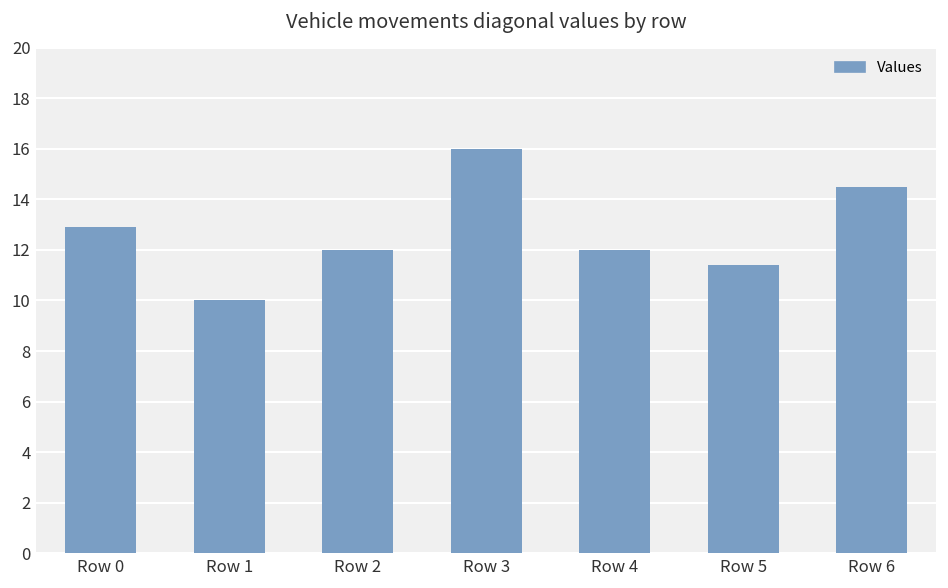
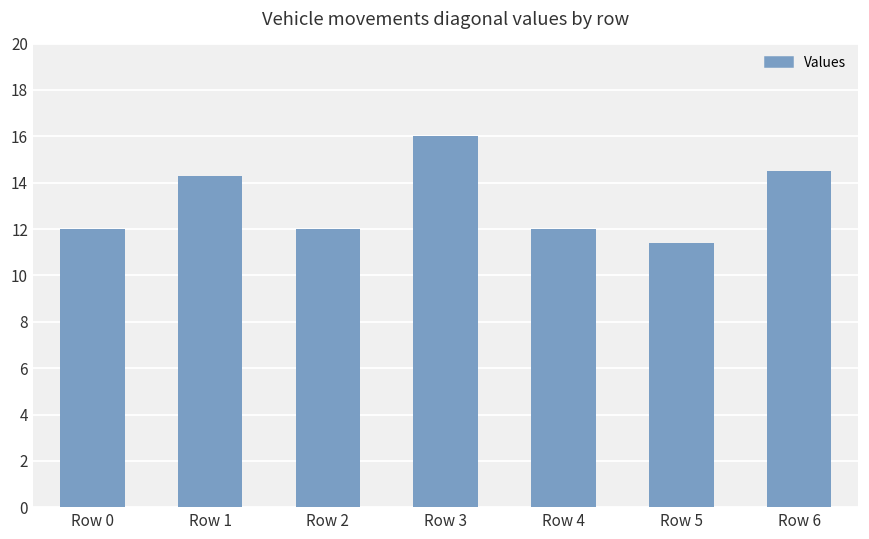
Row 0: 12.9 -> 12.0
Row 1: 10.0 -> 14.3
